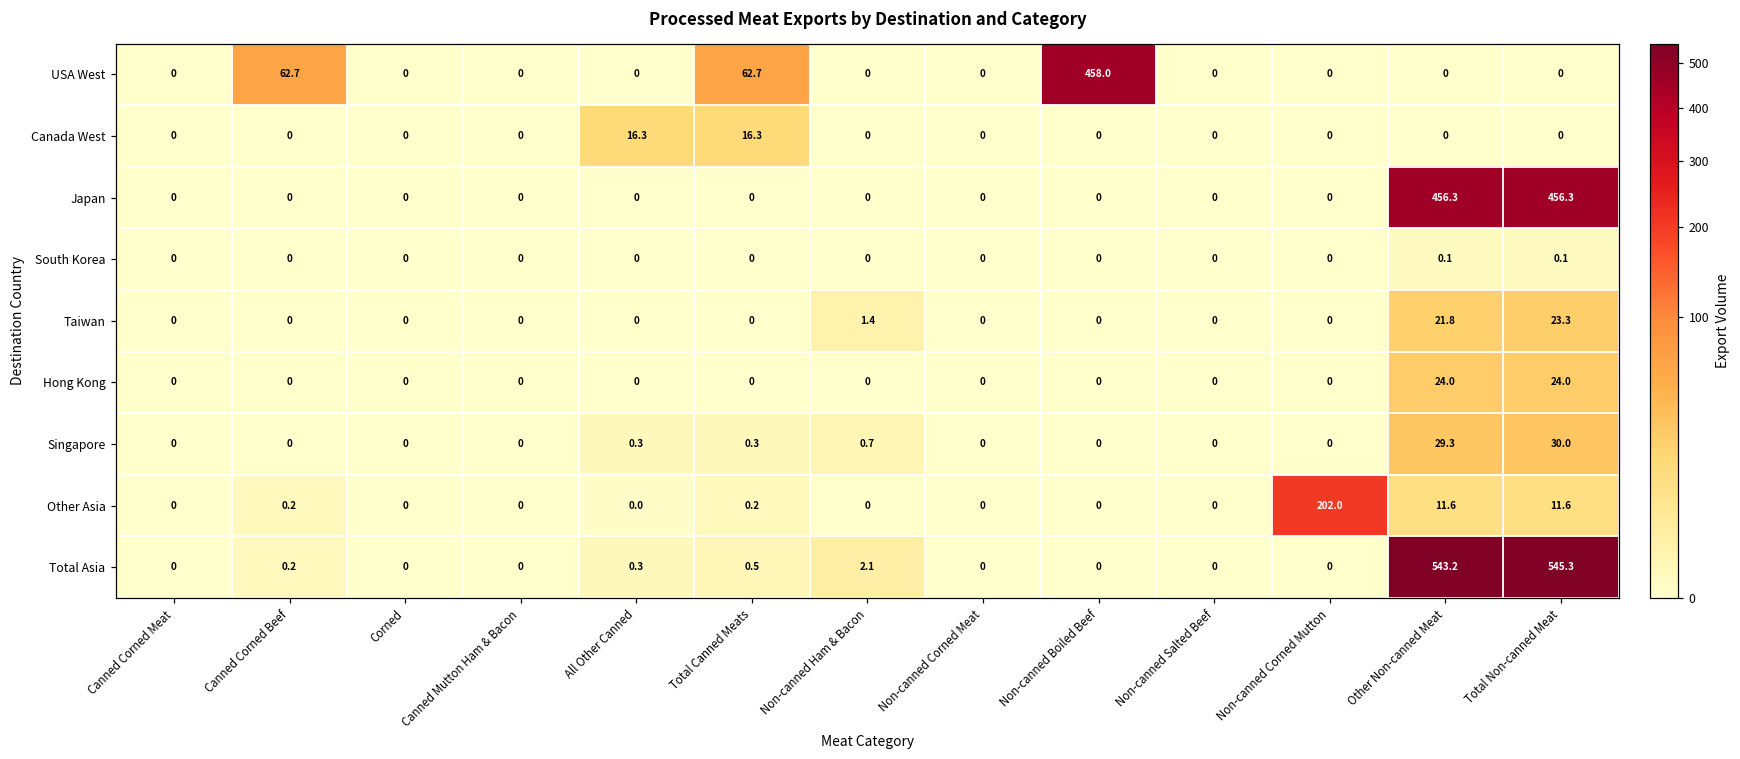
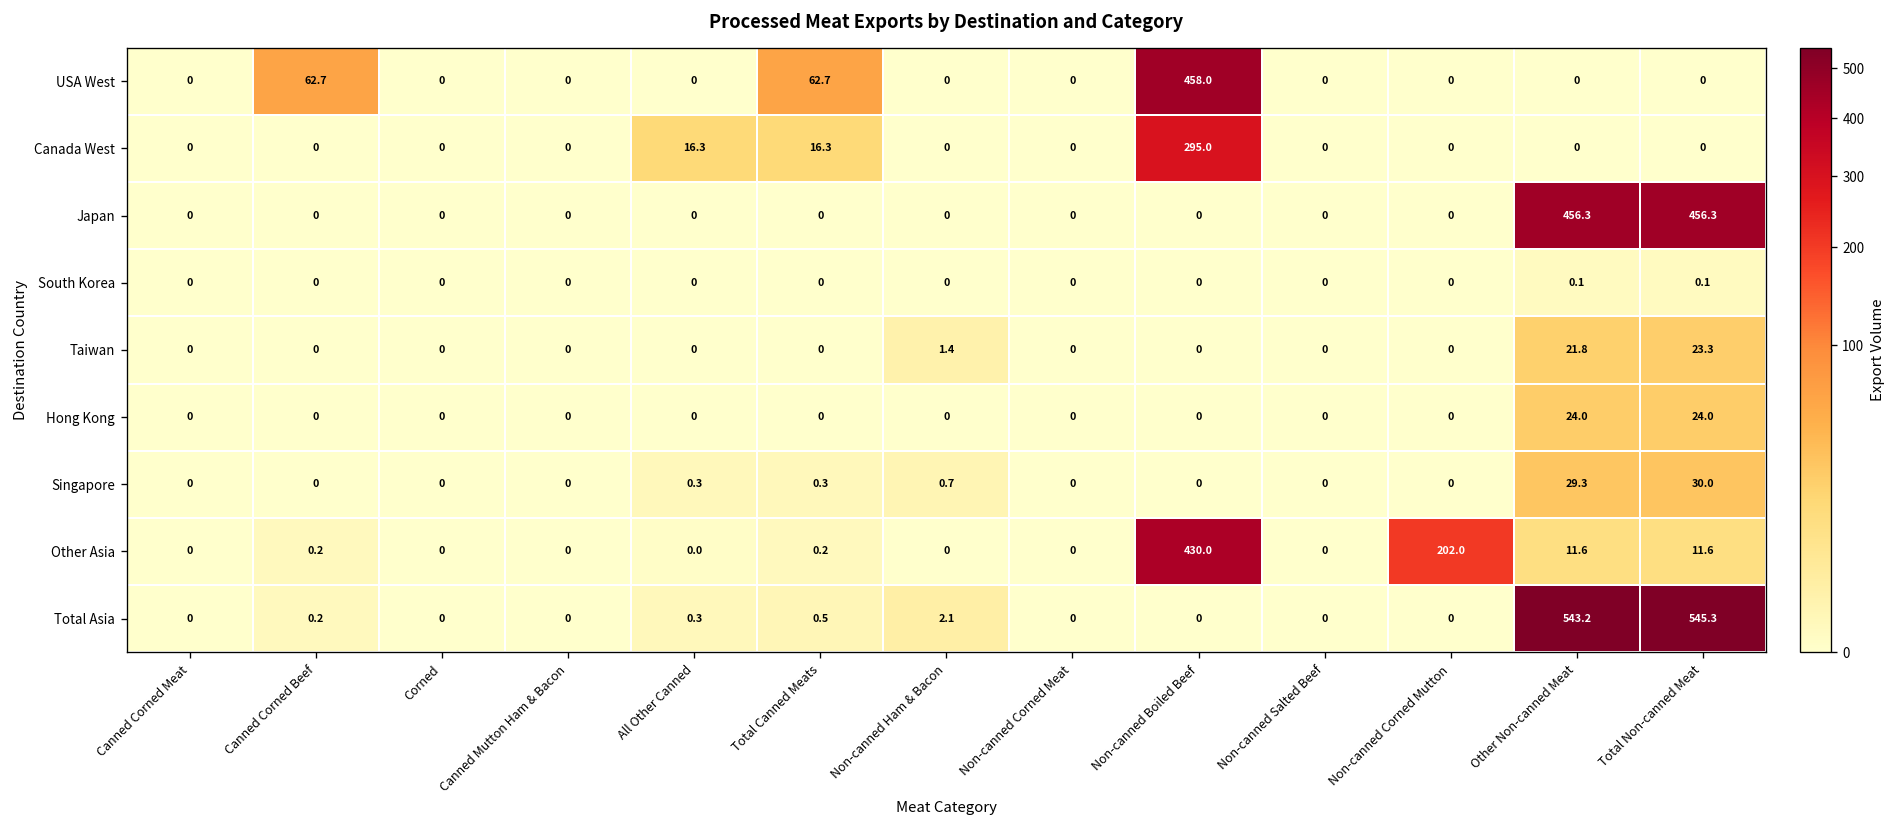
Canada West, Non-canned Boiled Beef: 0 -> 295.0
Other Asia, Non-canned Boiled Beef: 0 -> 430.0
